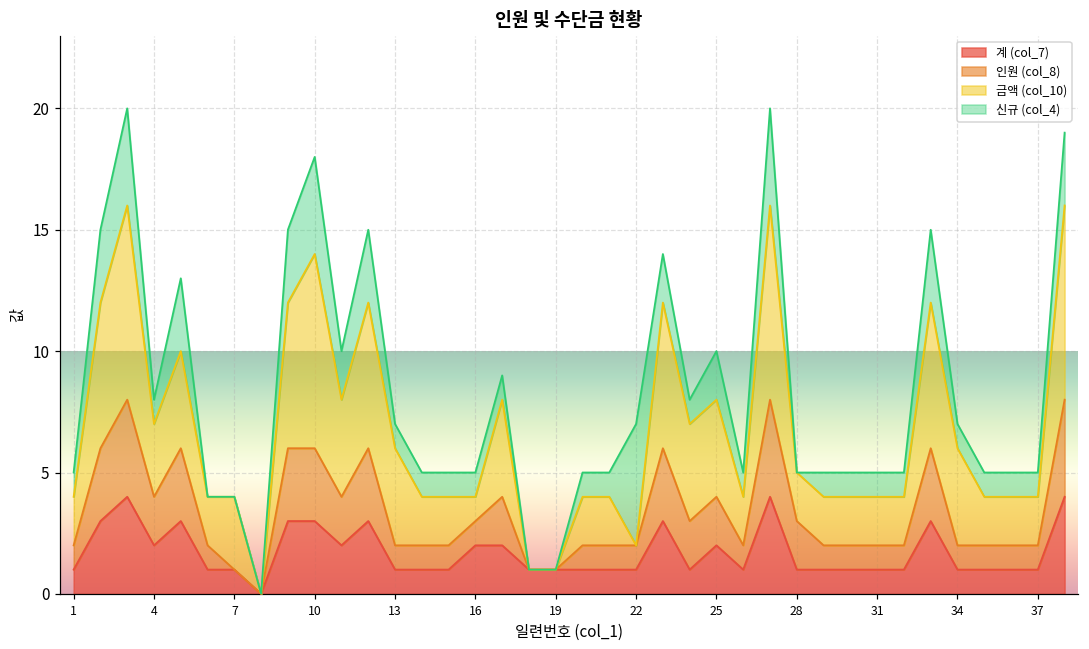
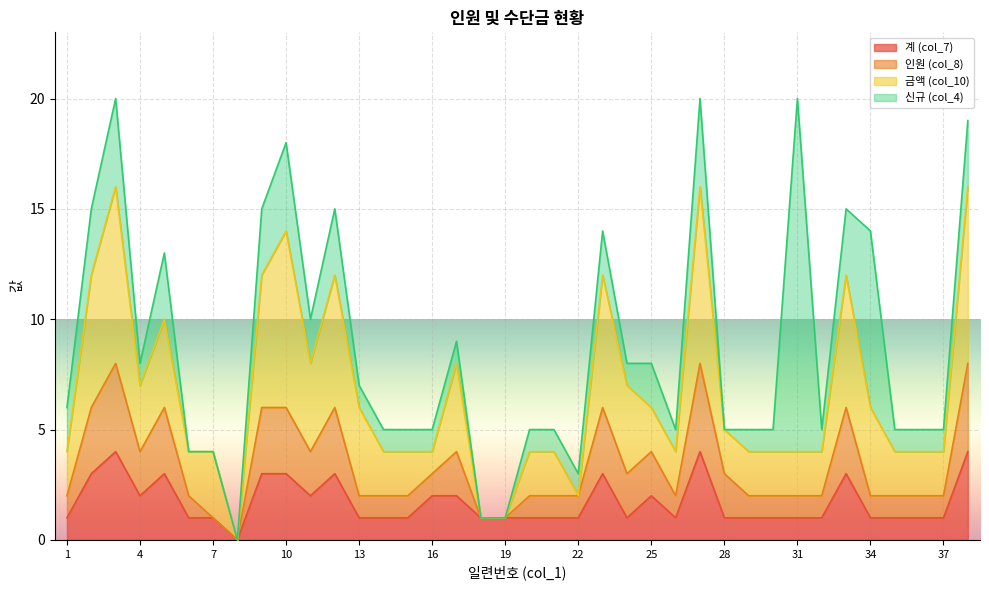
신규 (col_4), 1: 1 -> 2
신규 (col_4), 22: 5 -> 1
금액 (col_10), 25: 4 -> 2
신규 (col_4), 31: 1 -> 16
신규 (col_4), 34: 1 -> 8
